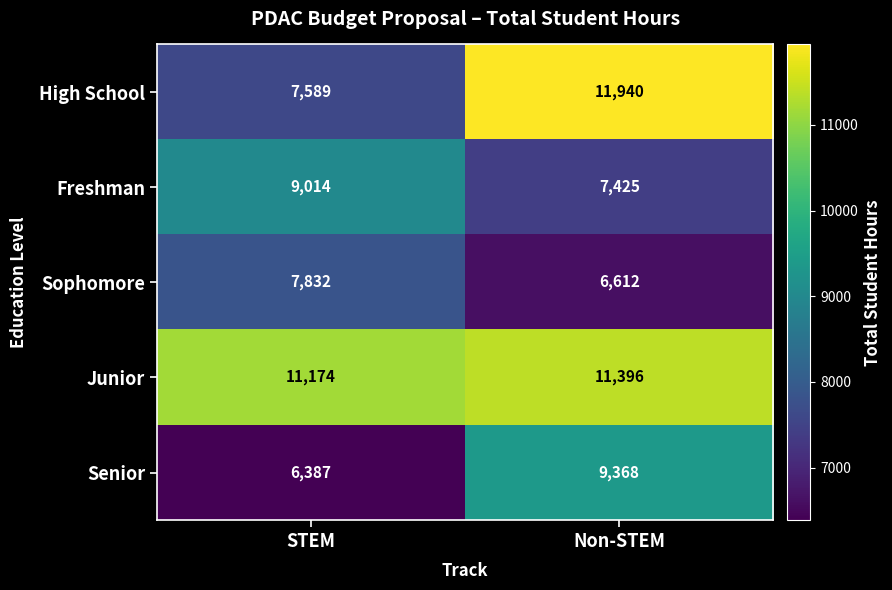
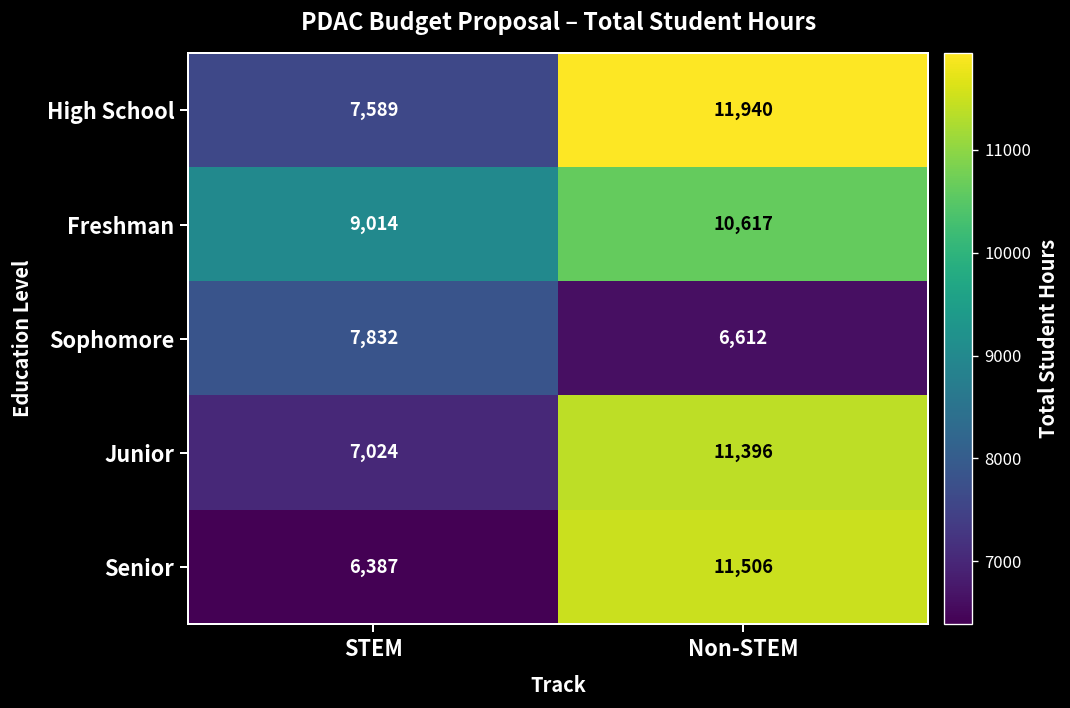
Freshman, Non-STEM: 7,425 -> 10,617
Junior, STEM: 11,174 -> 7,024
Senior, Non-STEM: 9,368 -> 11,506
